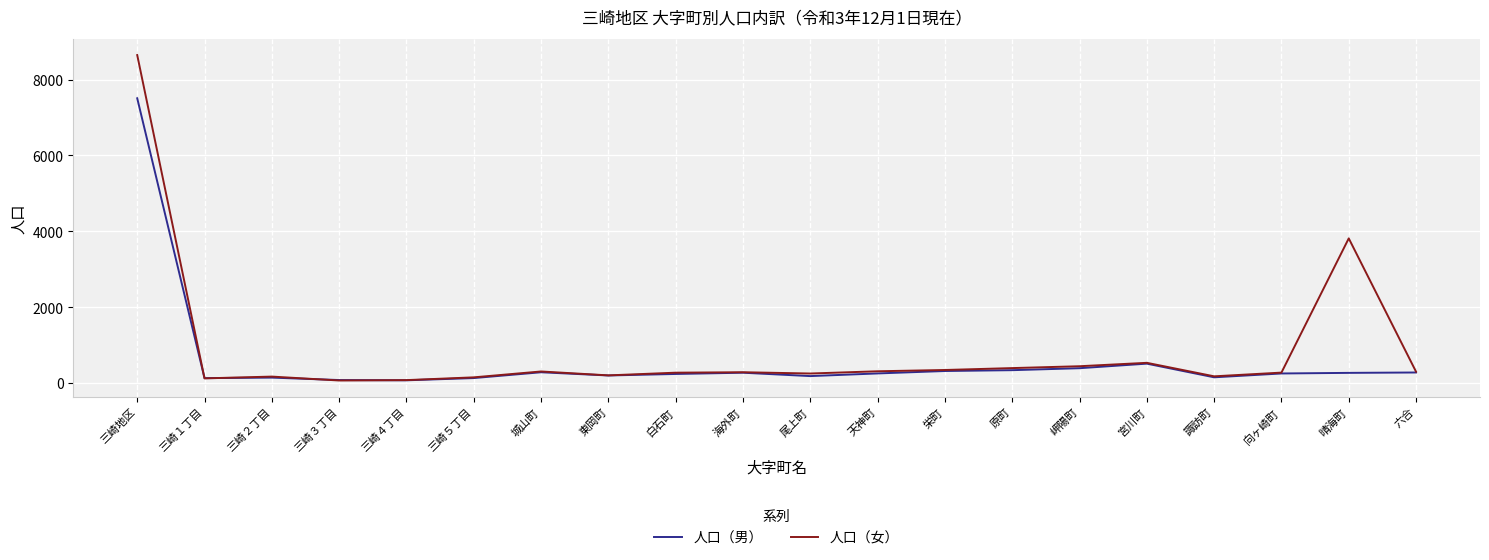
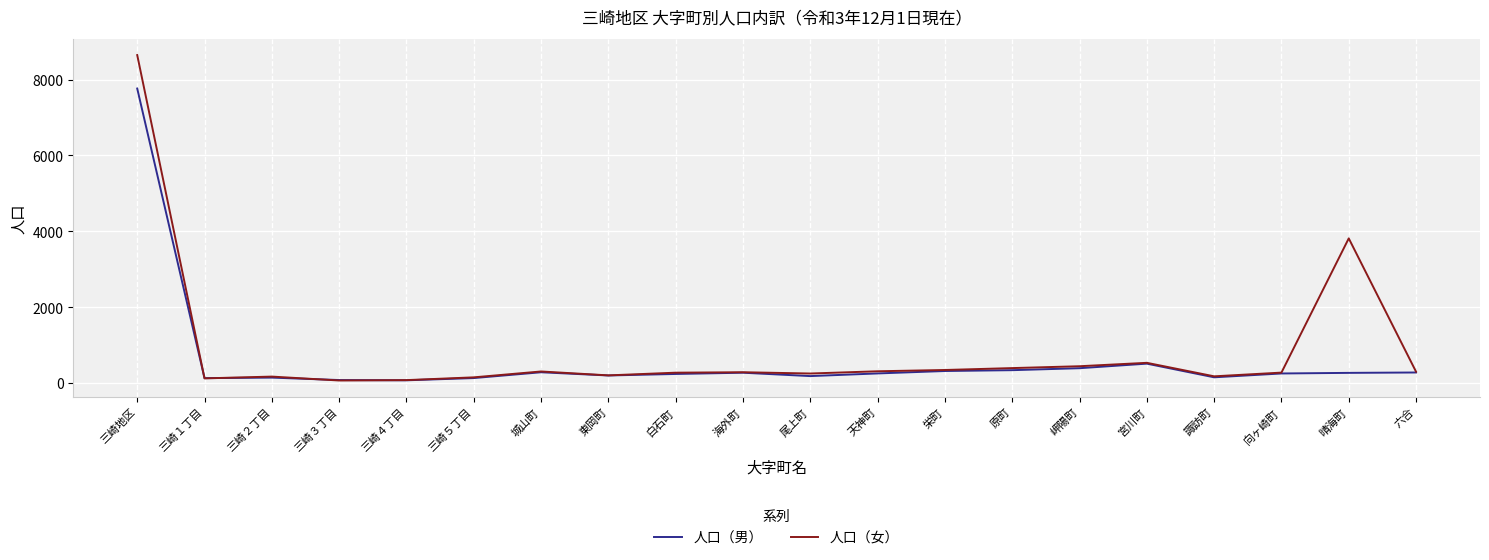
人口（男）, 三崎地区: 7500 -> 7800
